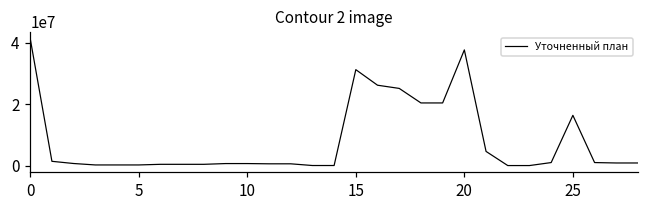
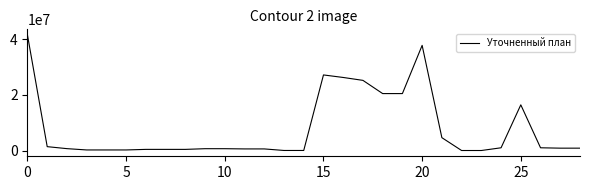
15: 31000000 -> 27000000
